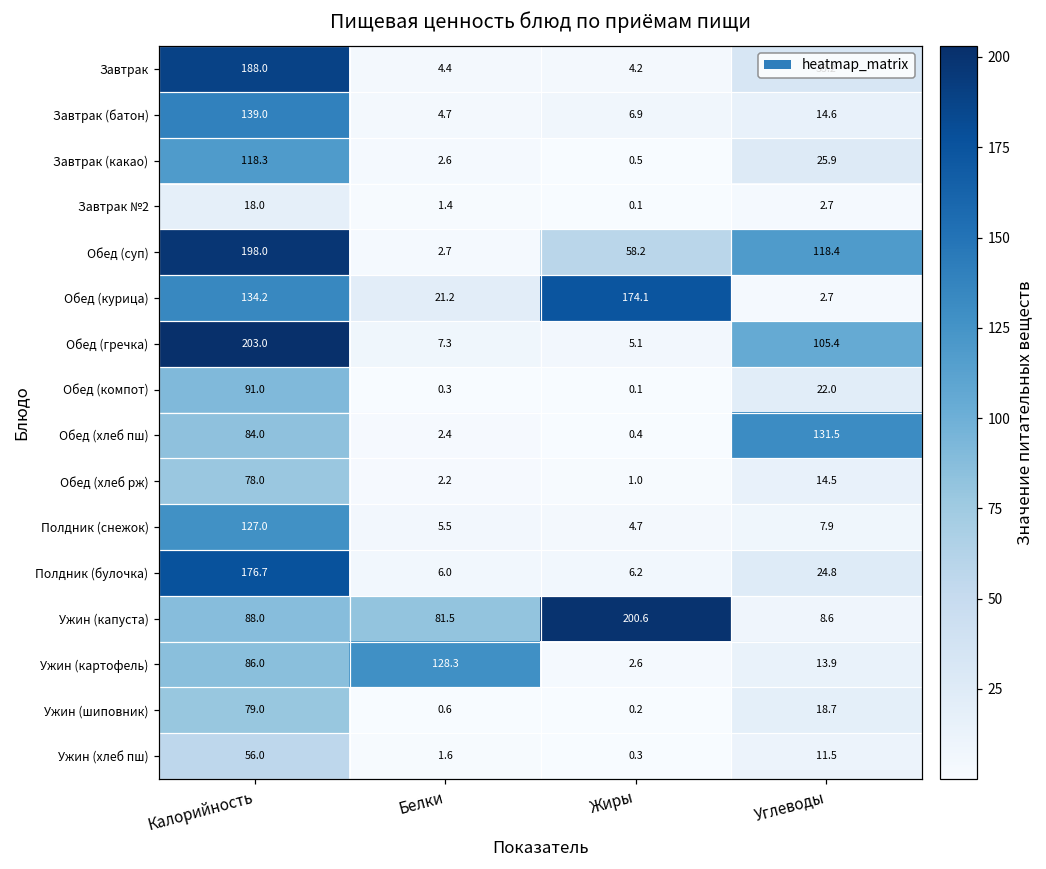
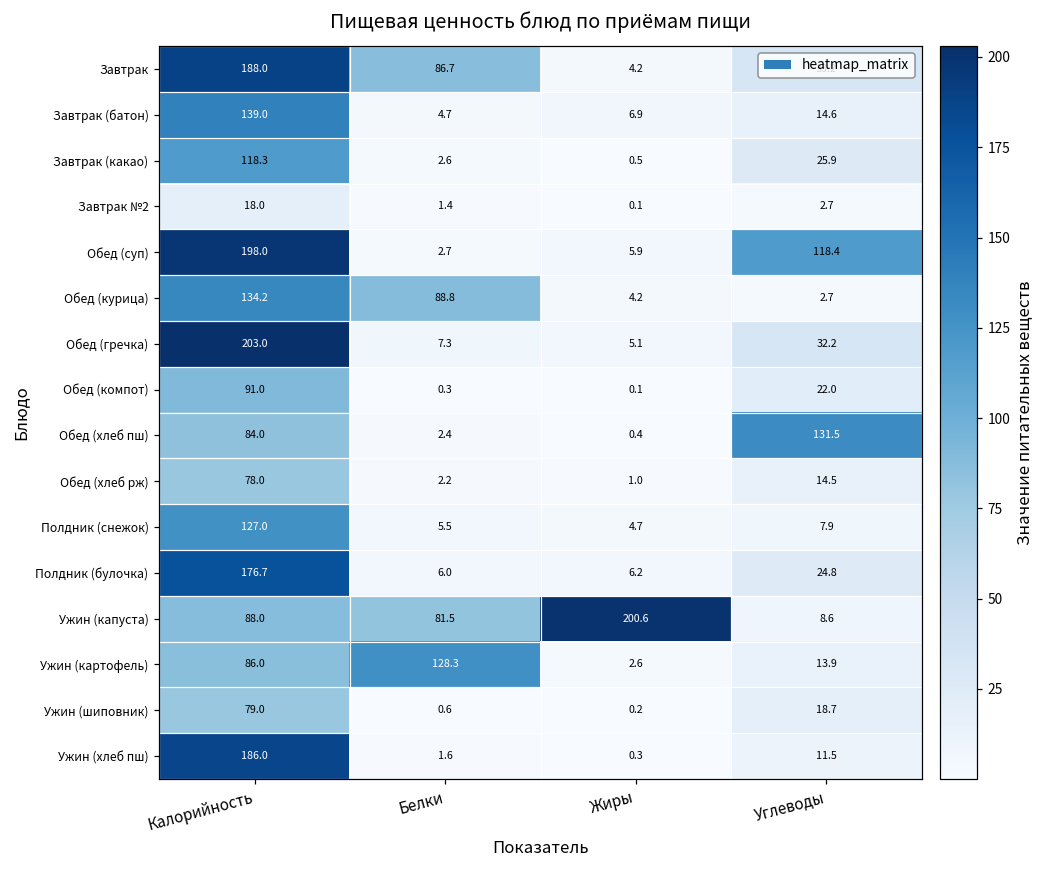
Завтрак, Белки: 4.4 -> 86.7
Обед (суп), Жиры: 58.2 -> 5.9
Обед (курица), Белки: 21.2 -> 88.8
Обед (курица), Жиры: 174.1 -> 4.2
Обед (гречка), Углеводы: 105.4 -> 32.2
Ужин (хлеб пш), Калорийность: 56.0 -> 186.0
